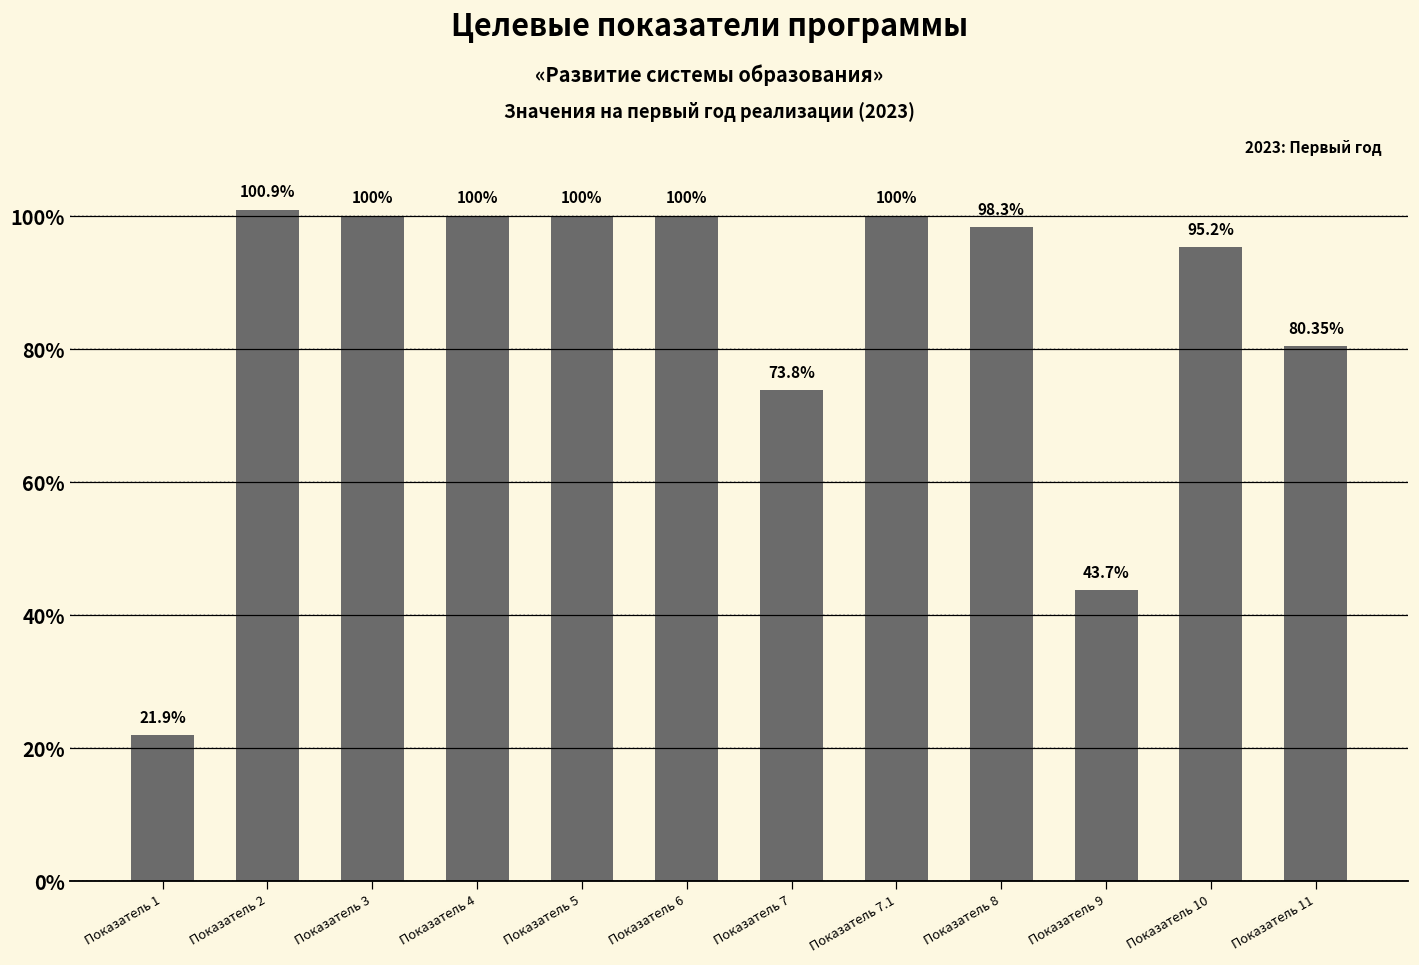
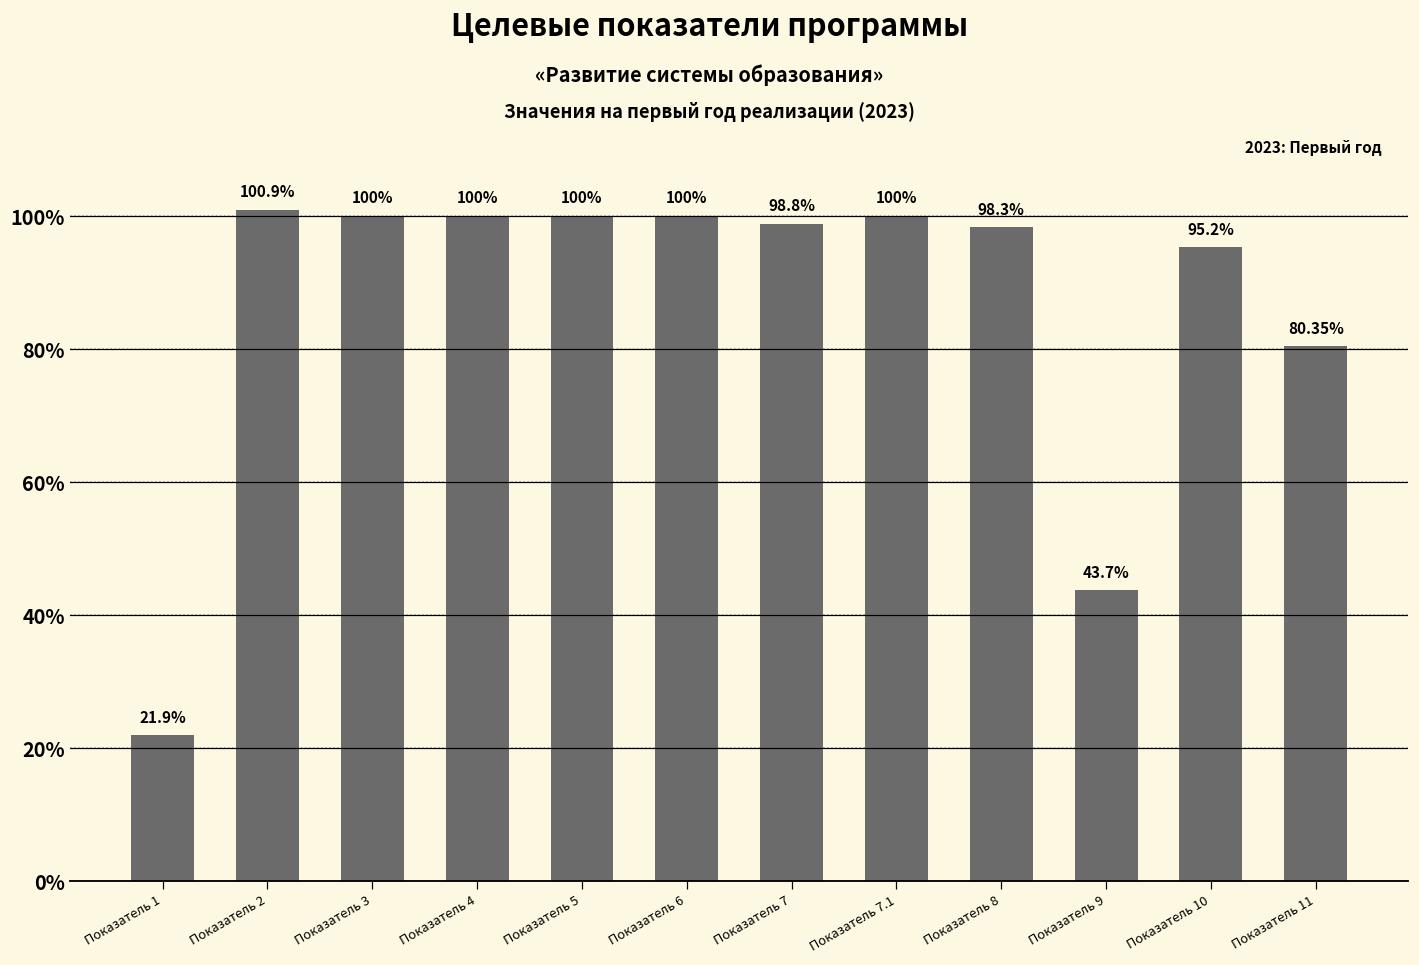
Показатель 7: 73.8% -> 98.8%
